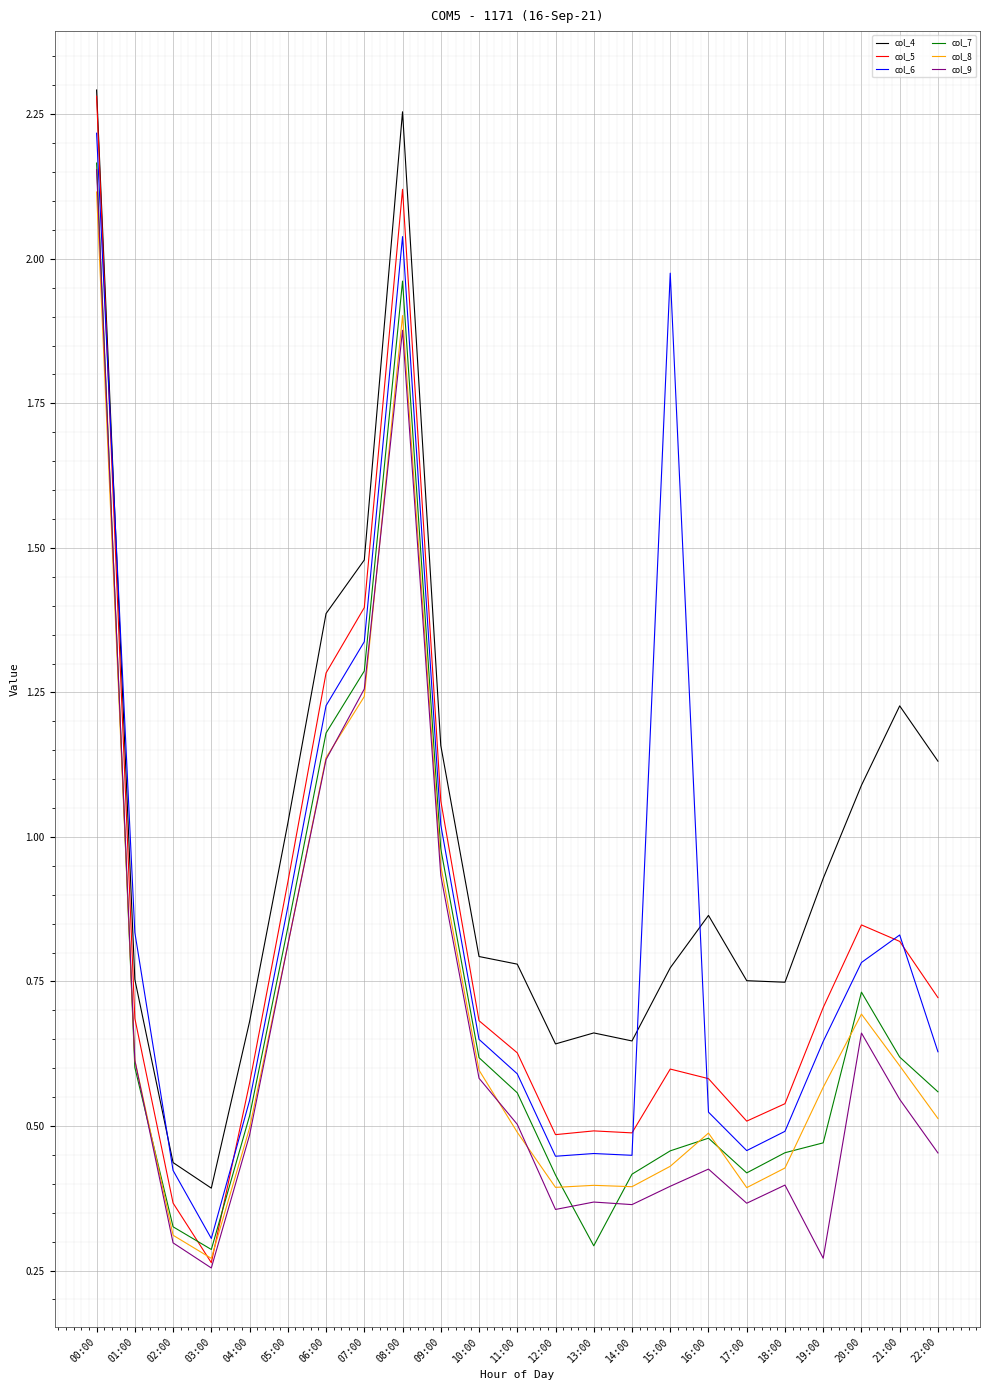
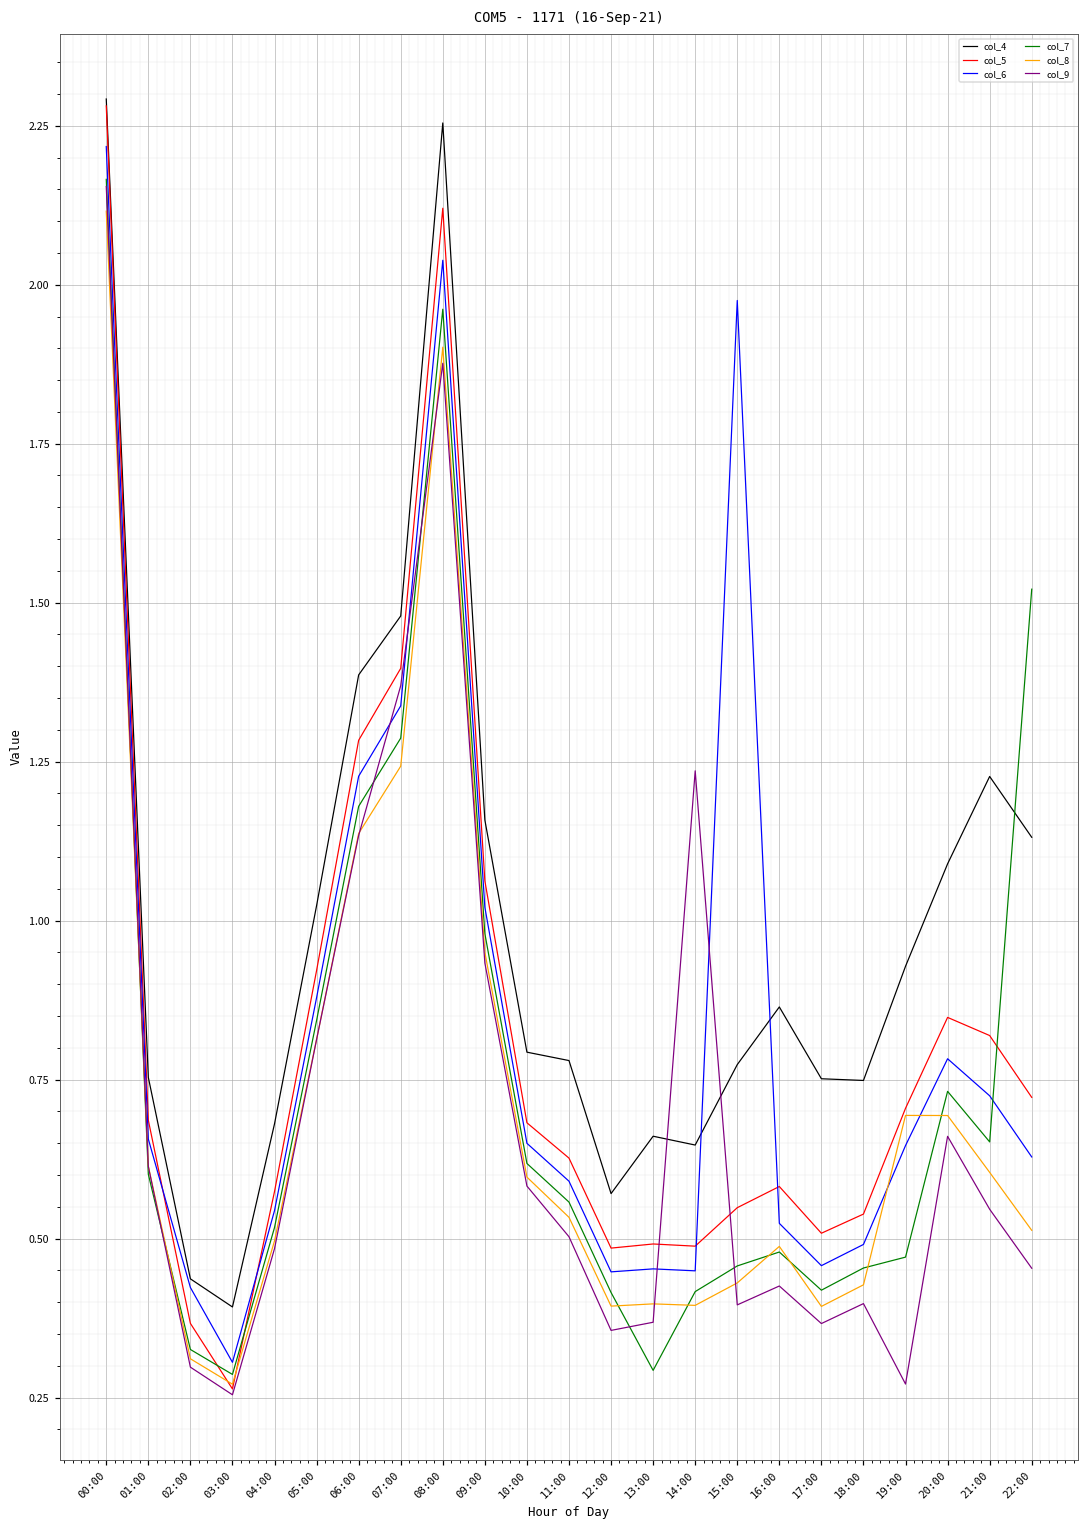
col_6, 01:00: 0.83 -> 0.66
col_9, 07:00: 1.26 -> 1.37
col_8, 11:00: 0.49 -> 0.53
col_4, 12:00: 0.64 -> 0.57
col_9, 14:00: 0.36 -> 1.24
col_5, 15:00: 0.60 -> 0.55
col_8, 19:00: 0.57 -> 0.69
col_6, 21:00: 0.83 -> 0.72
col_7, 21:00: 0.62 -> 0.65
col_7, 22:00: 0.56 -> 1.52
